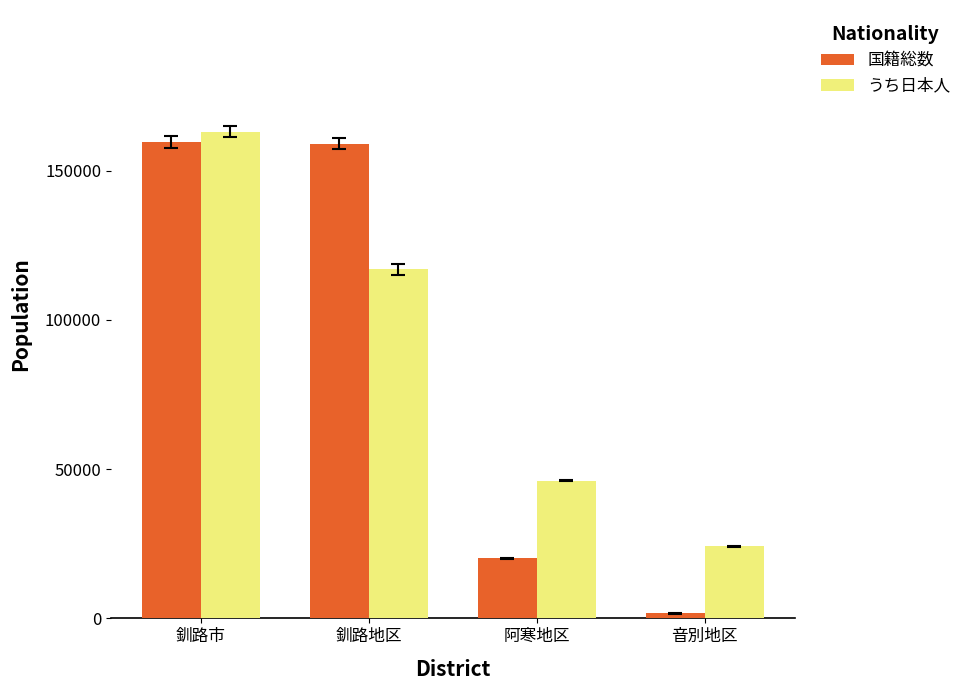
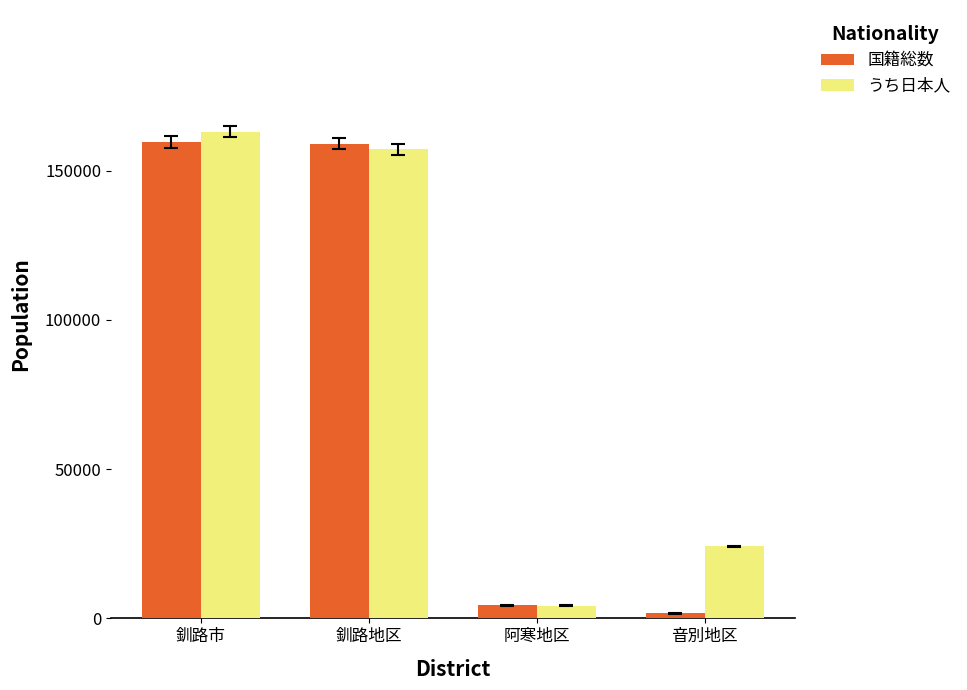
うち日本人, 釧路地区: 117000 -> 157000
国籍総数, 阿寒地区: 20000 -> 4000
うち日本人, 阿寒地区: 46000 -> 4000
